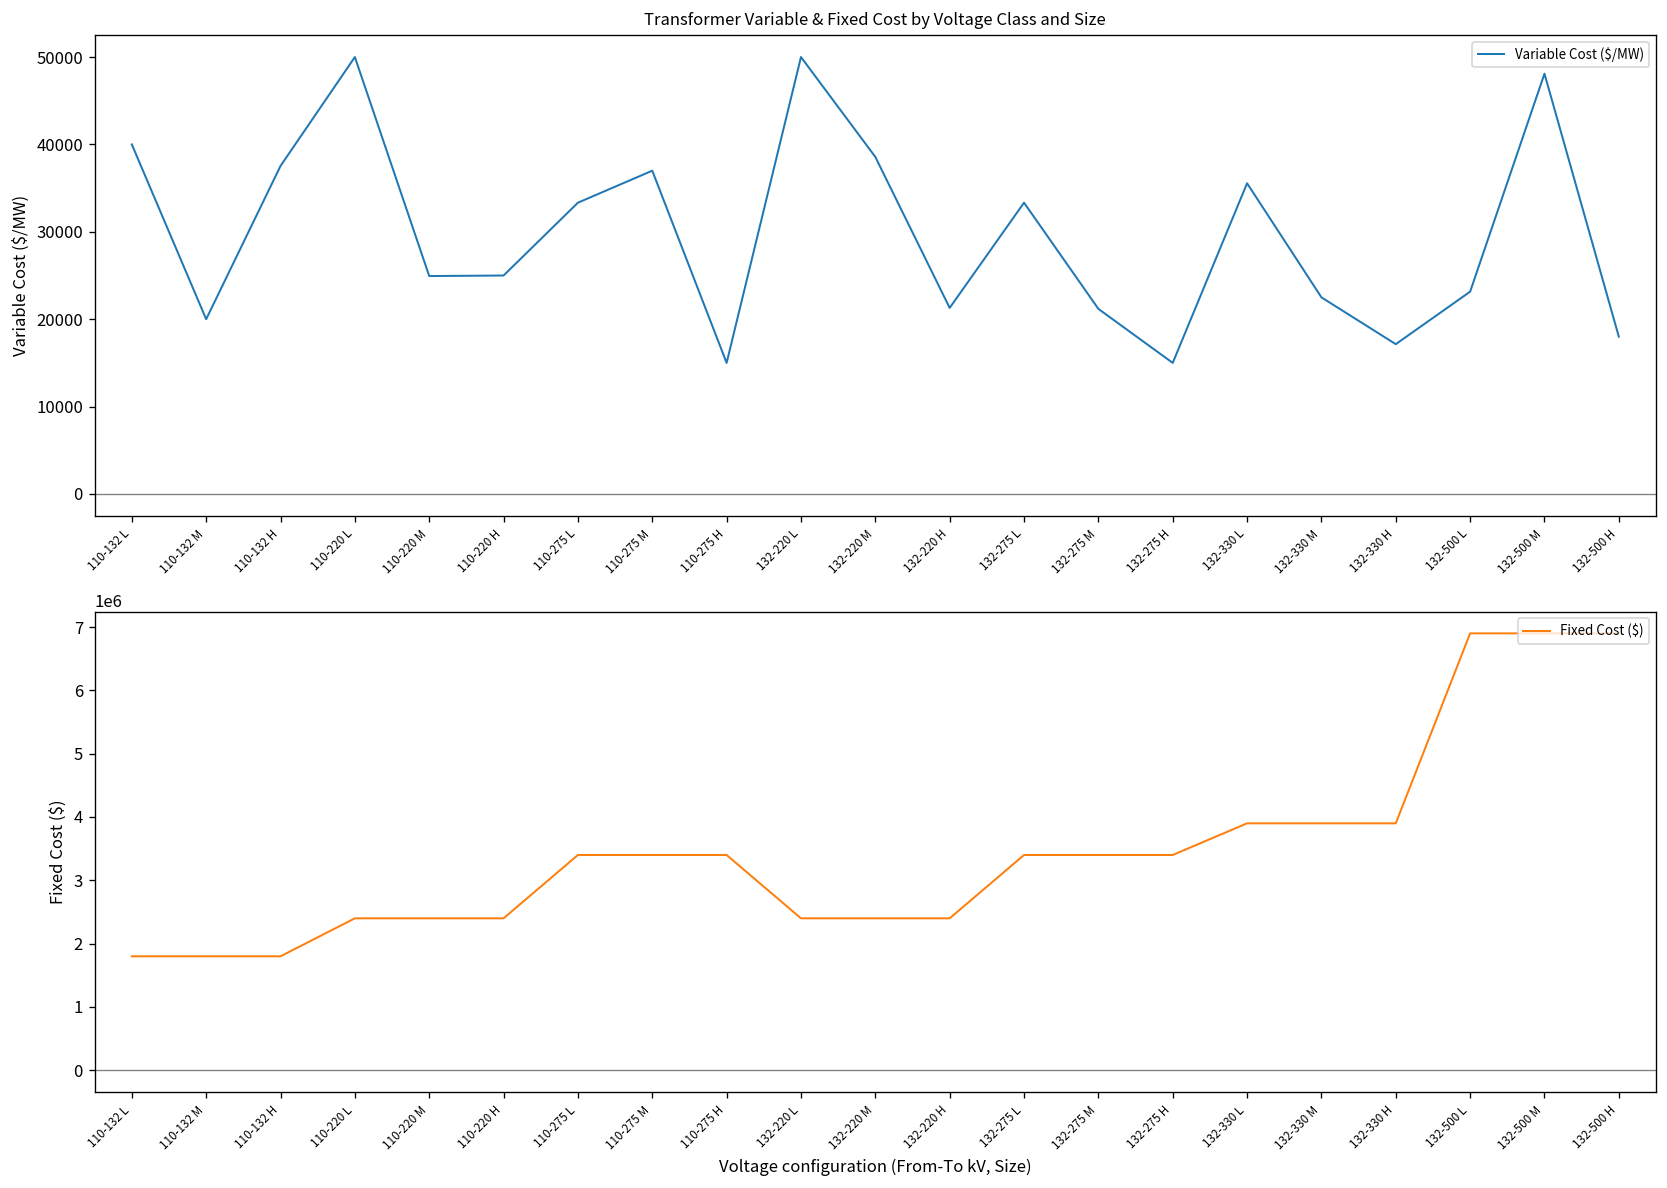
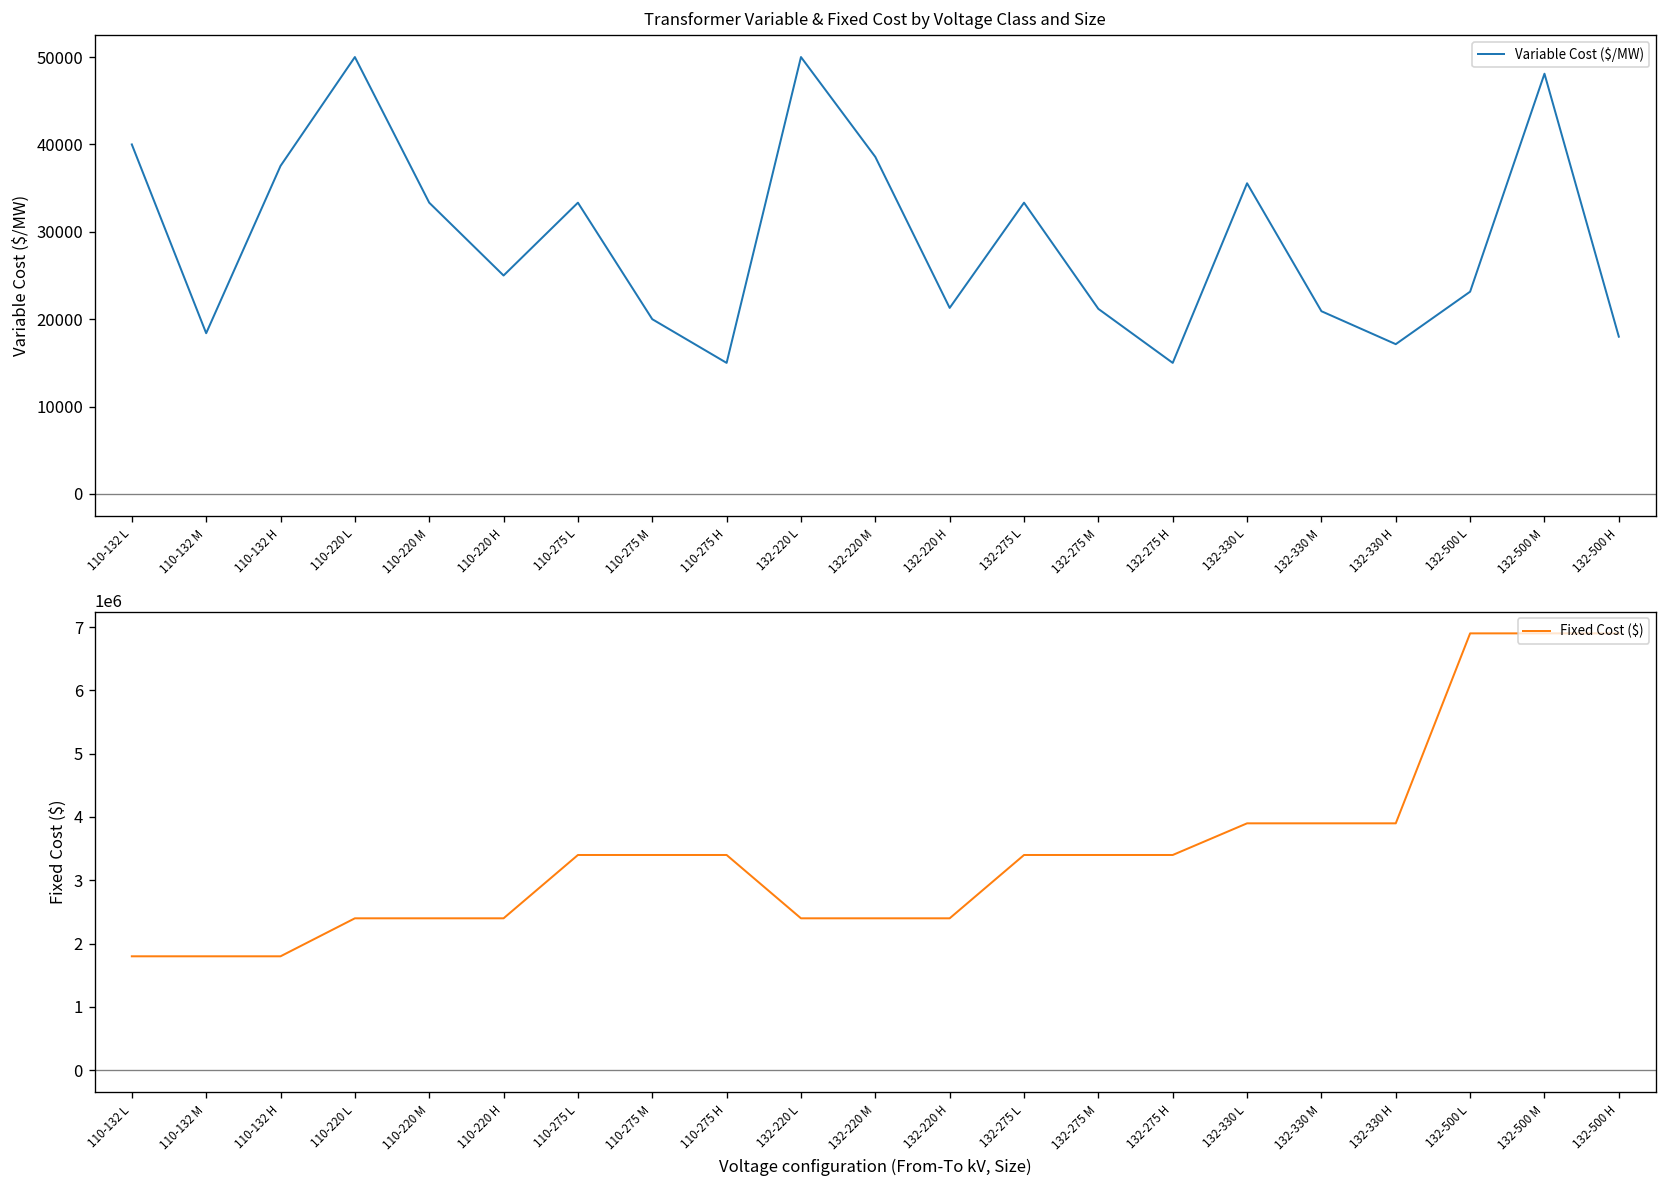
Transformer Variable & Fixed Cost by Voltage Class and Size, 110-132 M: 20000 -> 18000
Transformer Variable & Fixed Cost by Voltage Class and Size, 110-220 M: 25000 -> 33000
Transformer Variable & Fixed Cost by Voltage Class and Size, 110-275 M: 37000 -> 20000
Transformer Variable & Fixed Cost by Voltage Class and Size, 132-330 M: 23000 -> 21000
